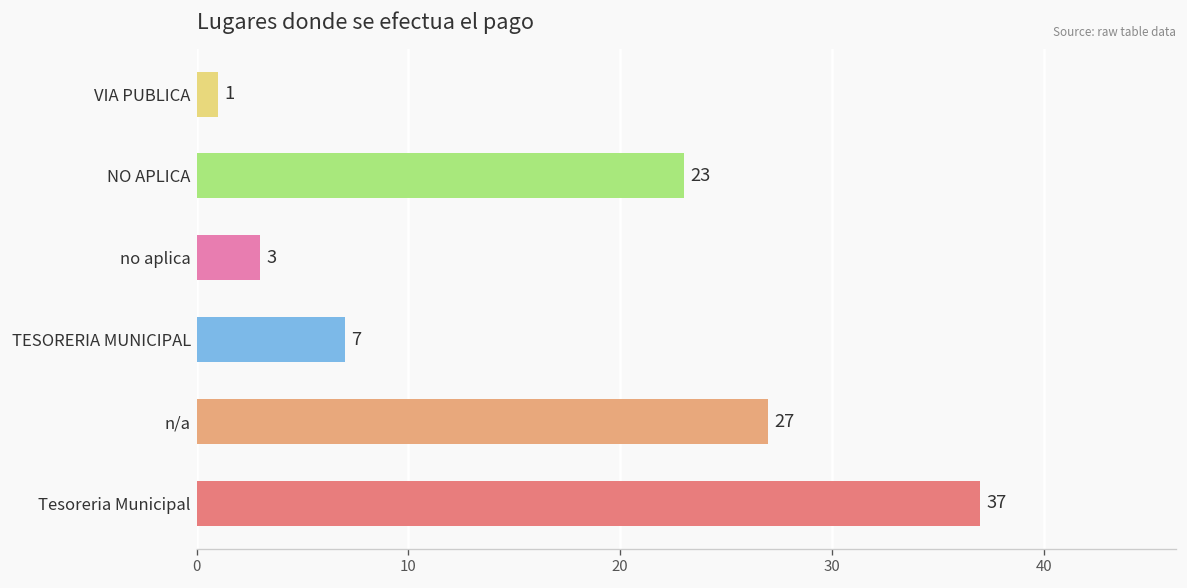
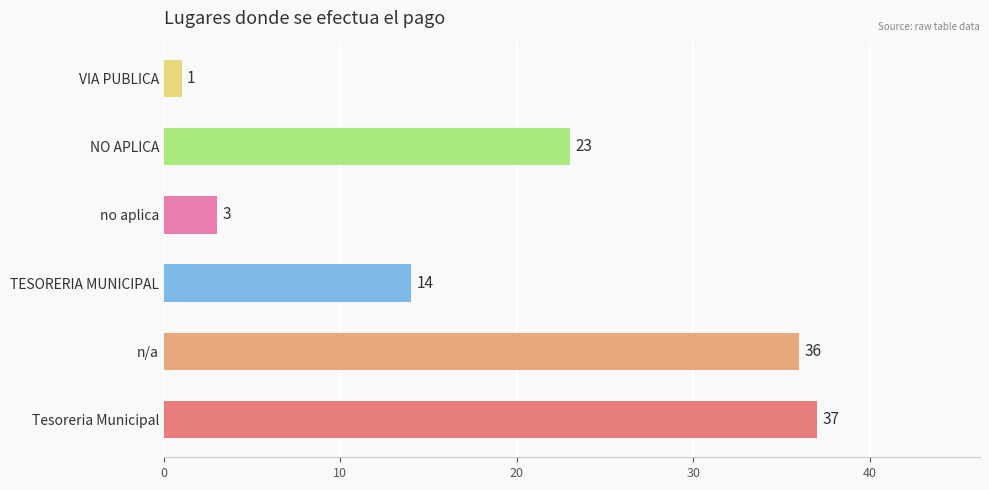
TESORERIA MUNICIPAL: 7 -> 14
n/a: 27 -> 36
